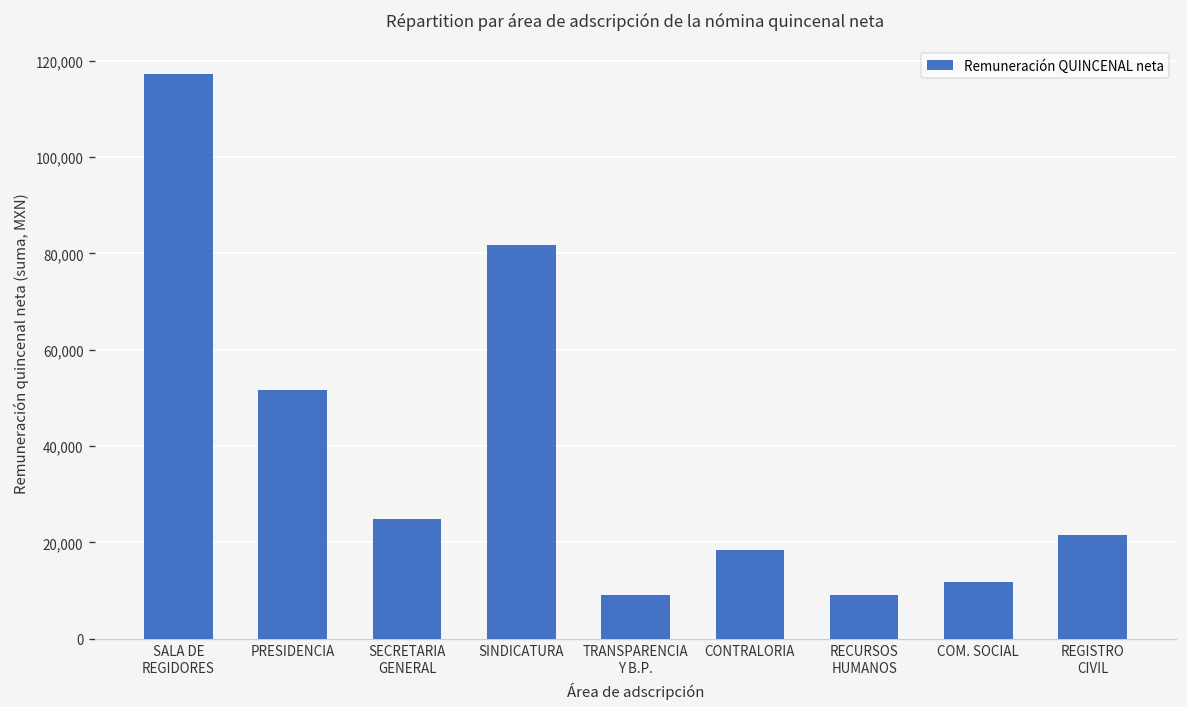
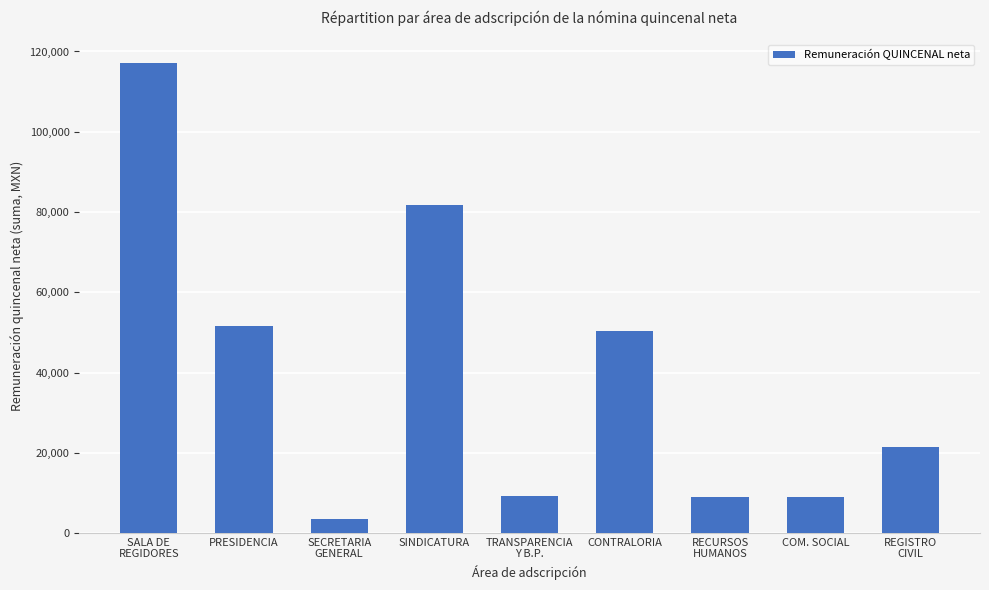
SECRETARIA GENERAL: 25,000 -> 3,000
CONTRALORIA: 18,000 -> 50,000
COM. SOCIAL: 12,000 -> 9,000
